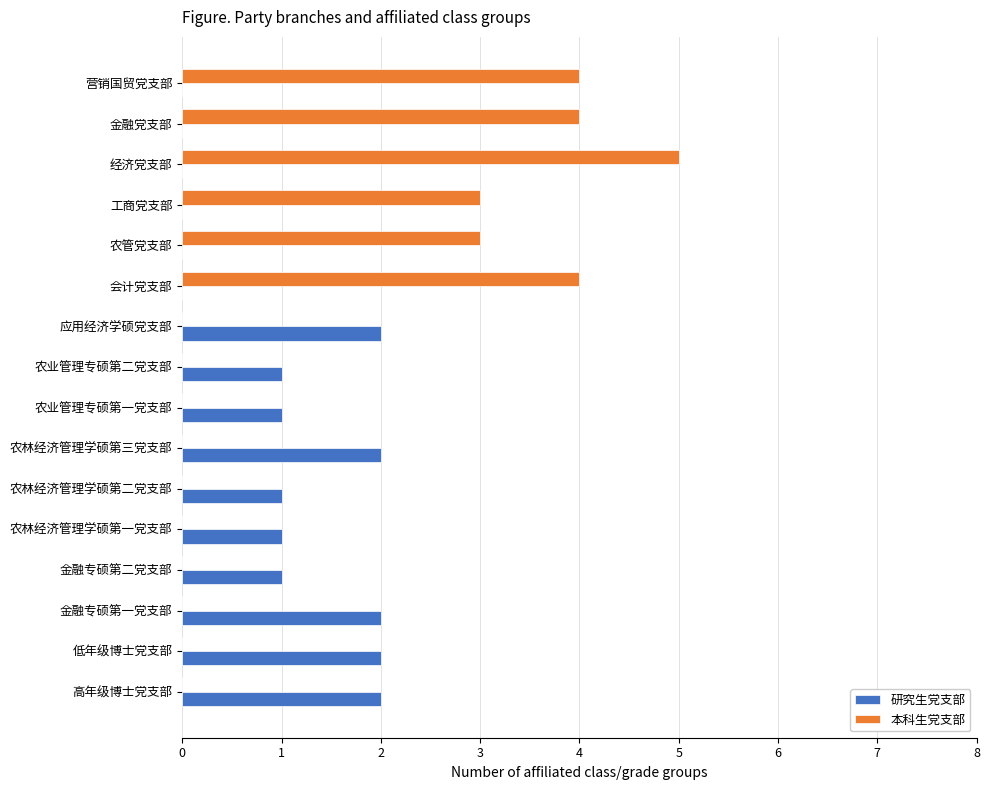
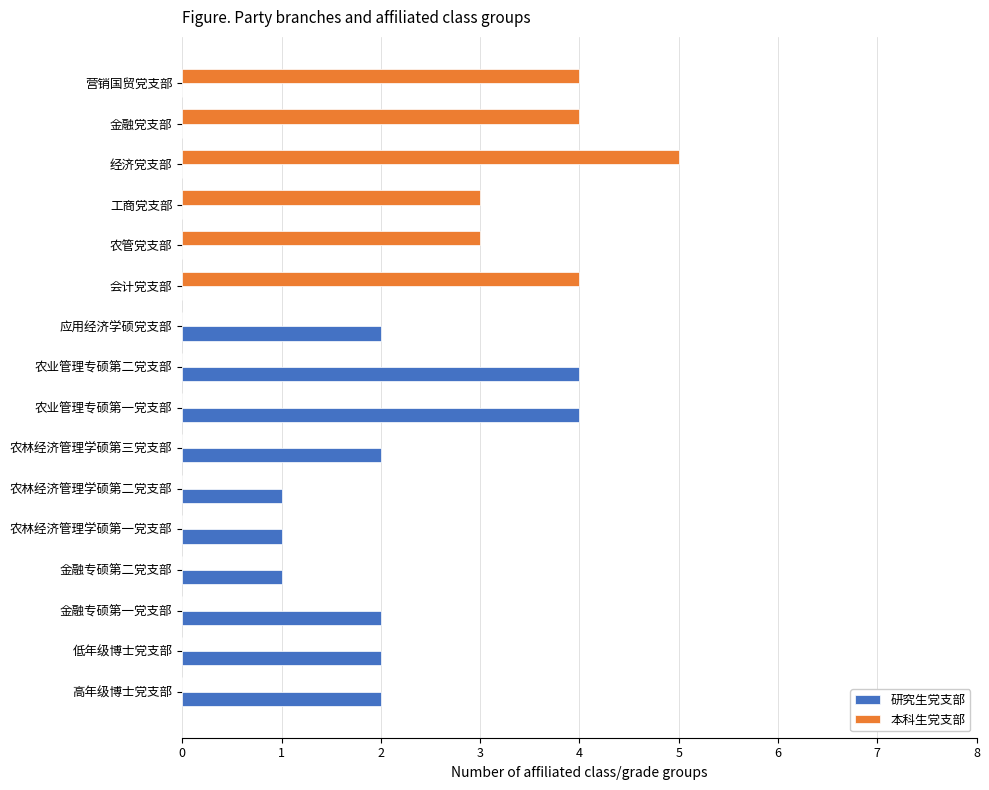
研究生党支部, 农业管理专硕第二党支部: 1 -> 4
研究生党支部, 农业管理专硕第一党支部: 1 -> 4
